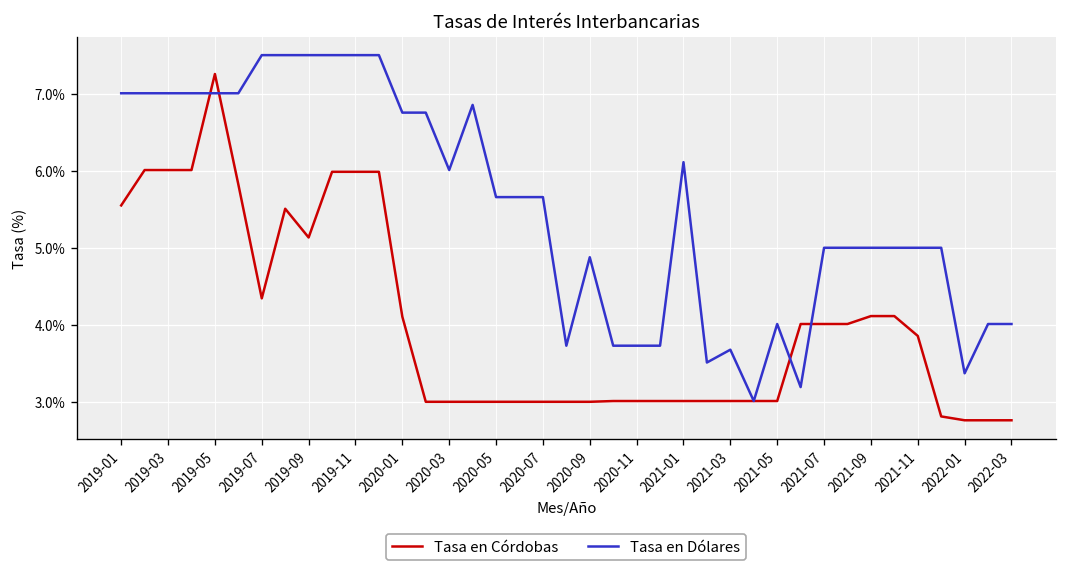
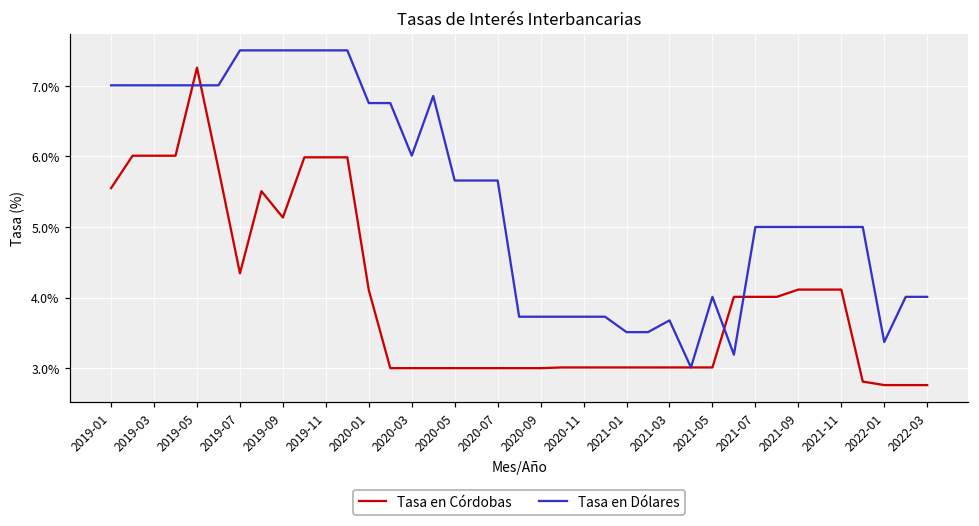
Tasa en Dólares, 2020-09: 4.9% -> 3.7%
Tasa en Dólares, 2021-01: 6.1% -> 3.5%
Tasa en Córdobas, 2021-11: 3.9% -> 4.1%
